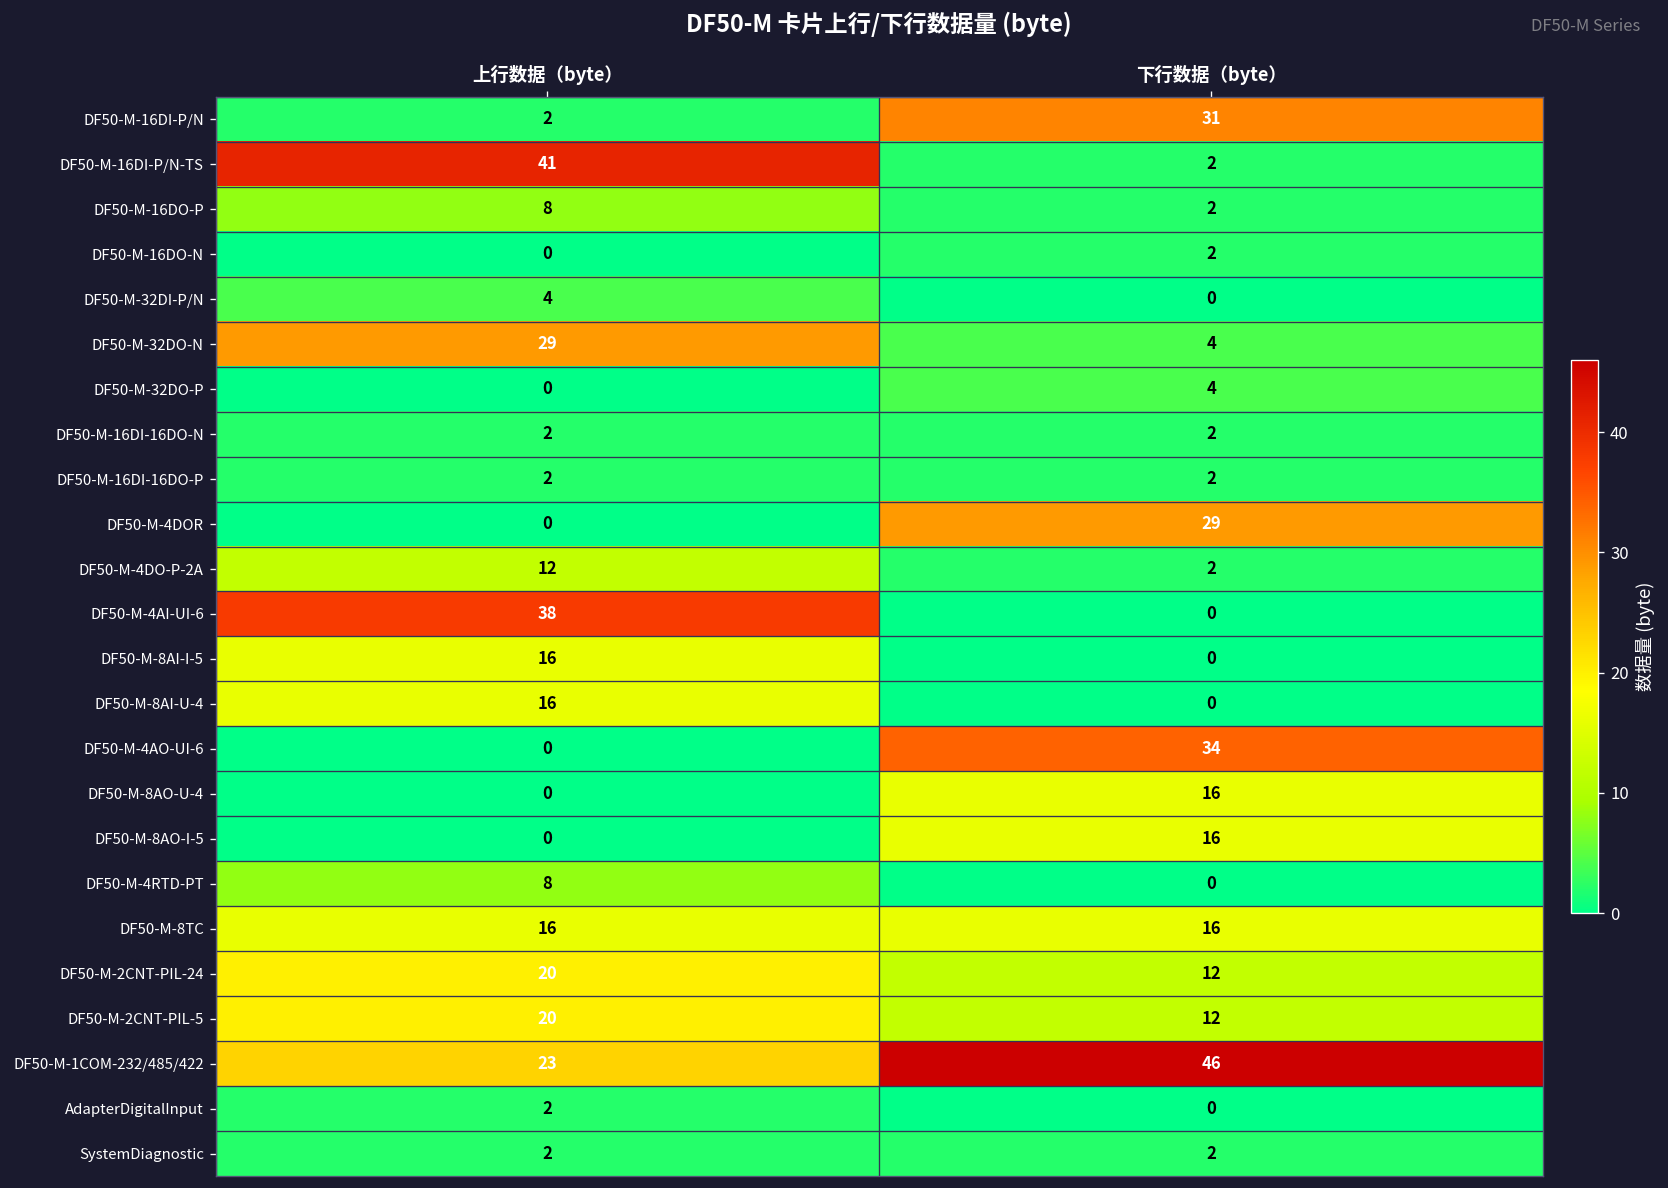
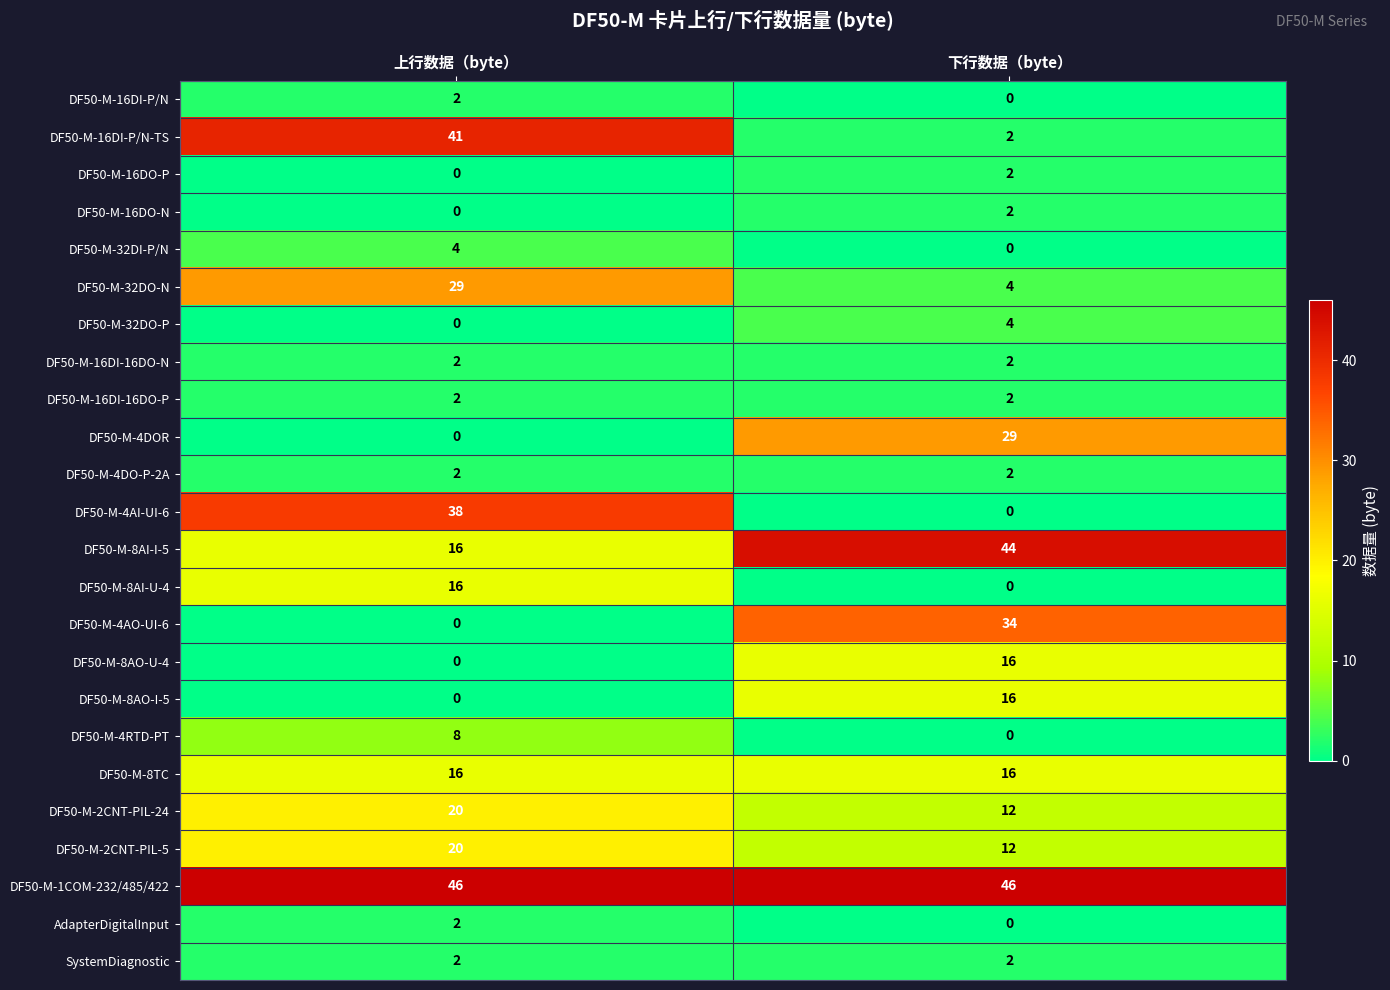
DF50-M-16DI-P/N, 下行数据（byte）: 31 -> 0
DF50-M-16DO-P, 上行数据（byte）: 8 -> 0
DF50-M-4DO-P-2A, 上行数据（byte）: 12 -> 2
DF50-M-8AI-I-5, 下行数据（byte）: 0 -> 44
DF50-M-1COM-232/485/422, 上行数据（byte）: 23 -> 46
